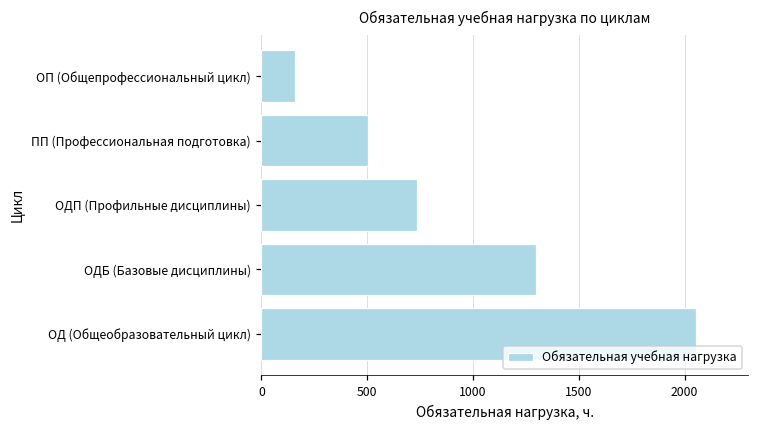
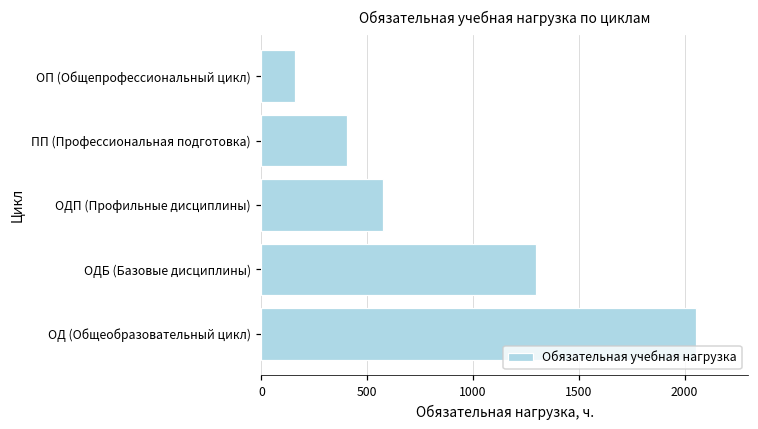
ПП (Профессиональная подготовка): 510 -> 410
ОДП (Профильные дисциплины): 740 -> 570
